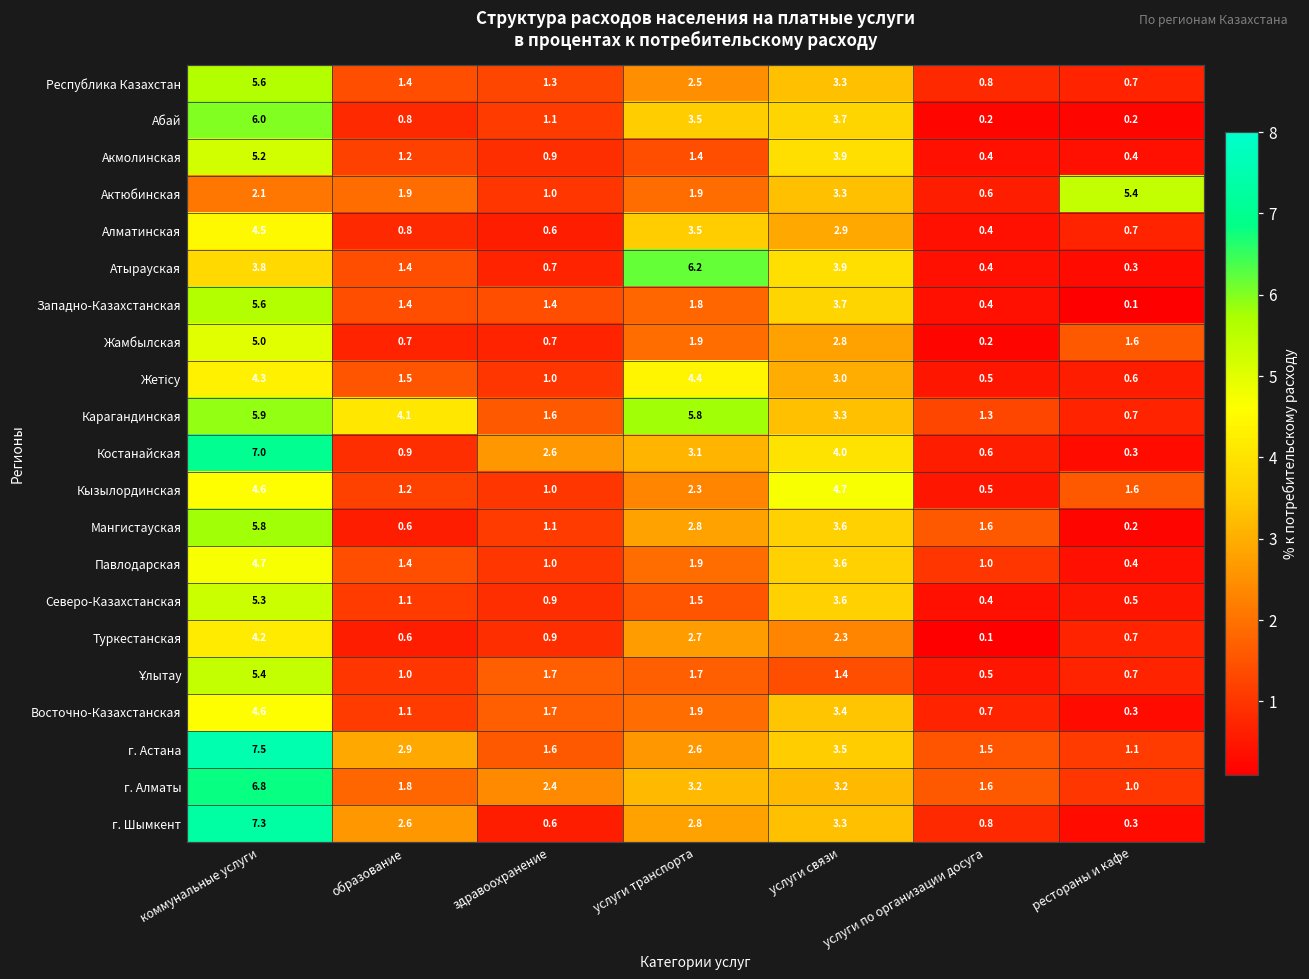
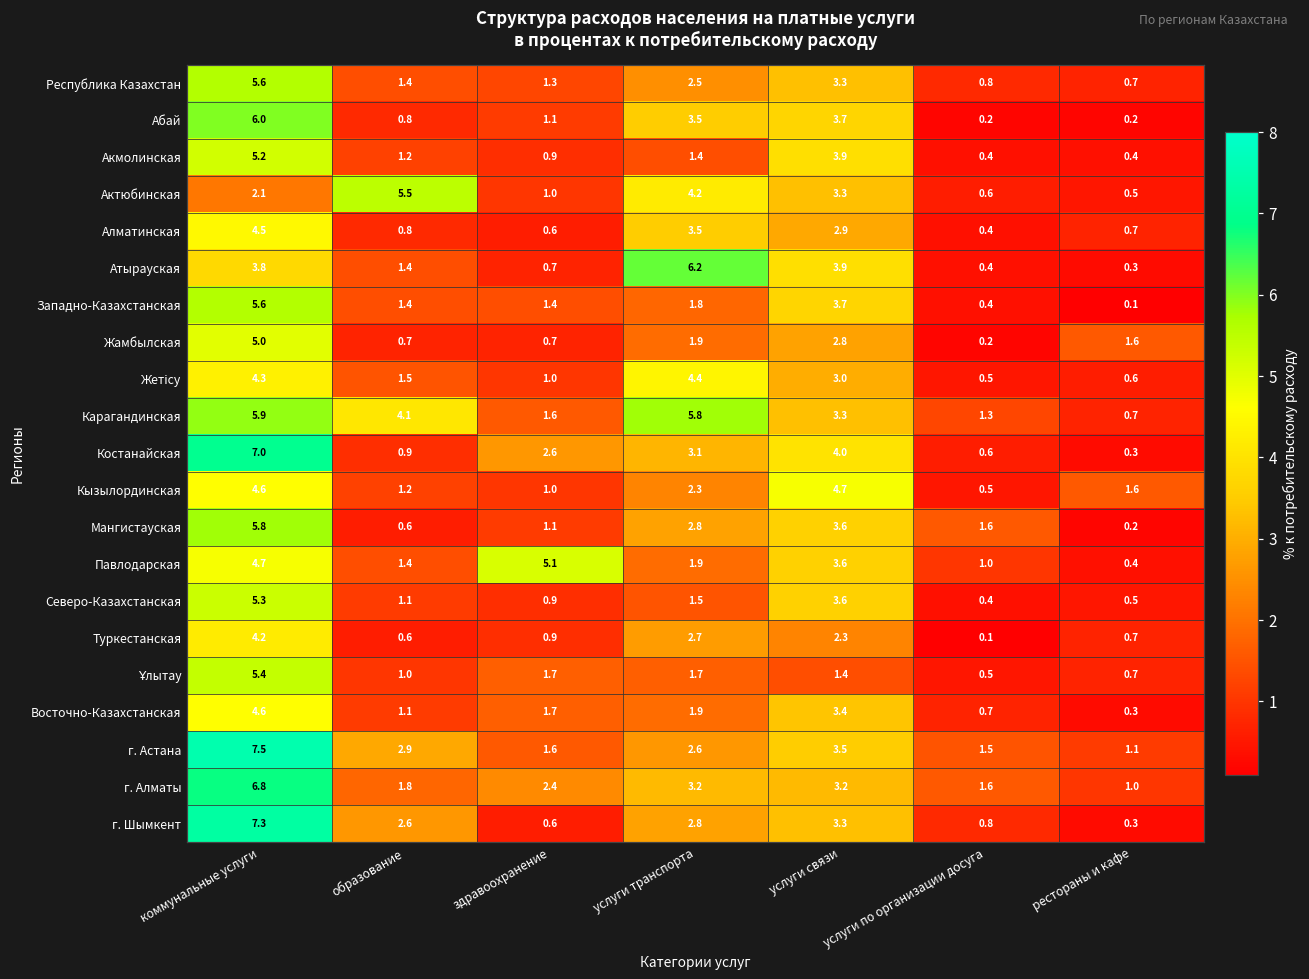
Актюбинская, образование: 1.9 -> 5.5
Актюбинская, услуги транспорта: 1.9 -> 4.2
Актюбинская, рестораны и кафе: 5.4 -> 0.5
Павлодарская, здравоохранение: 1.0 -> 5.1
